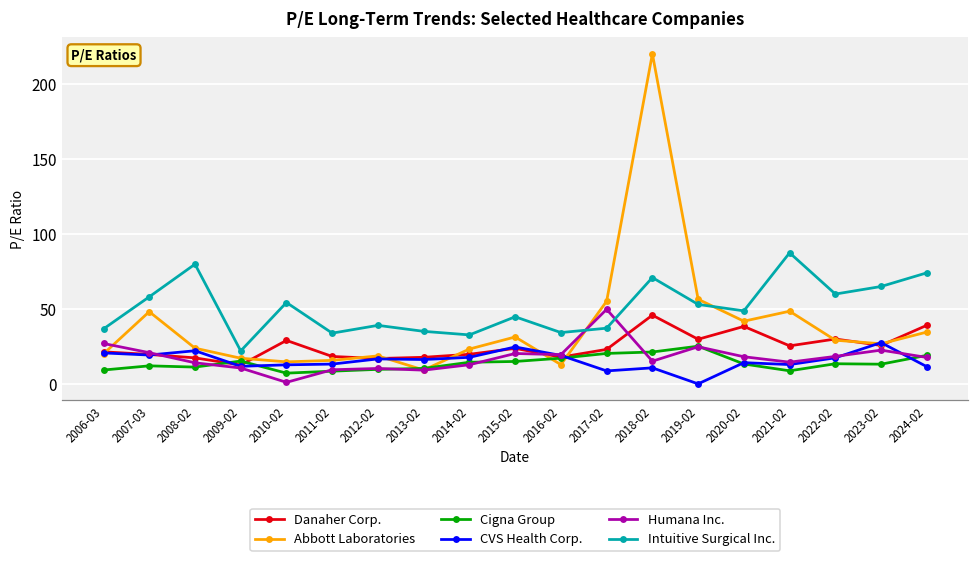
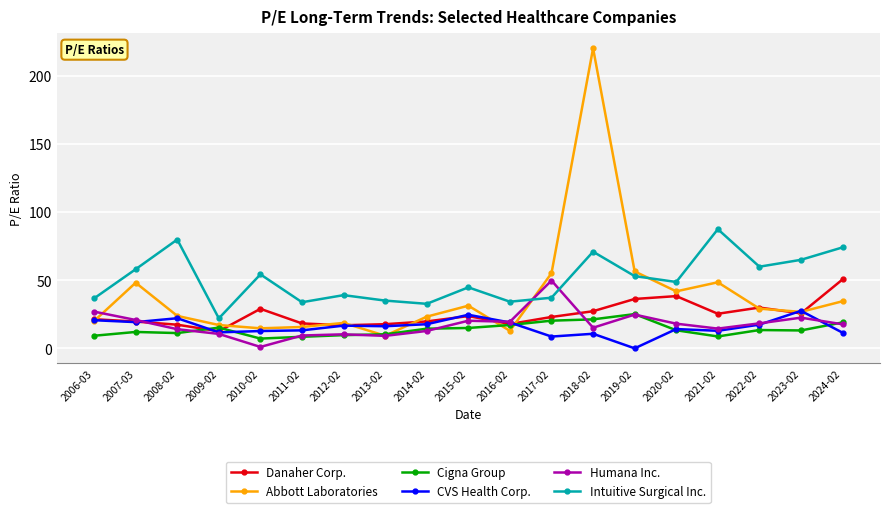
Danaher Corp., 2018-02: 46 -> 27
Danaher Corp., 2019-02: 30 -> 36
Danaher Corp., 2024-02: 39 -> 51
